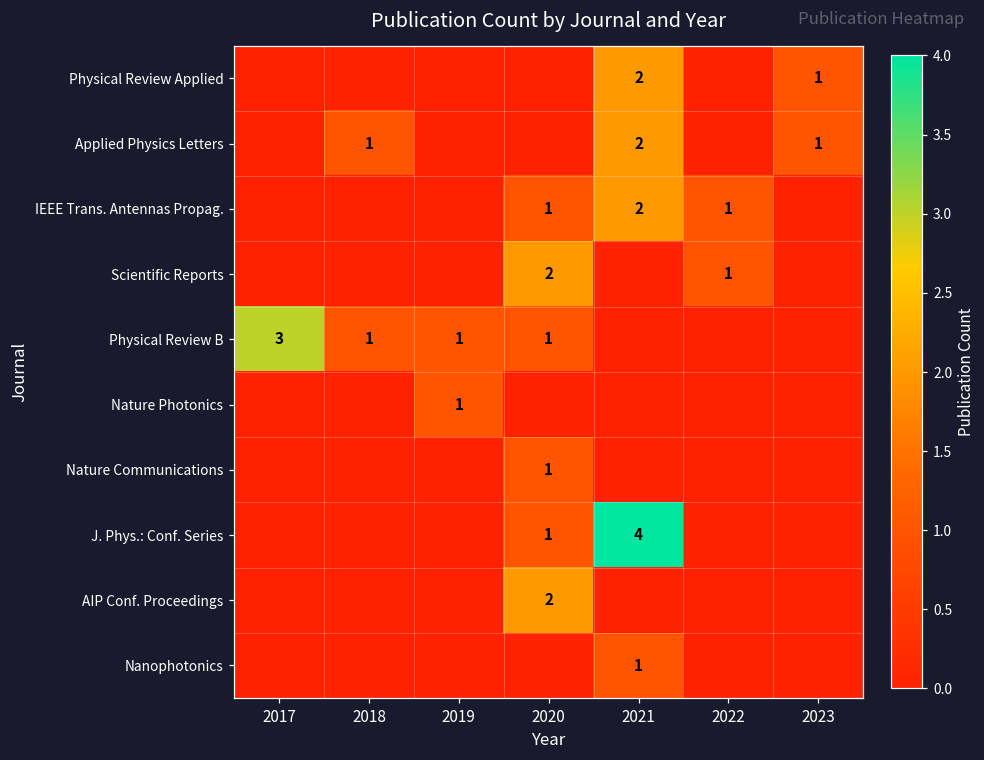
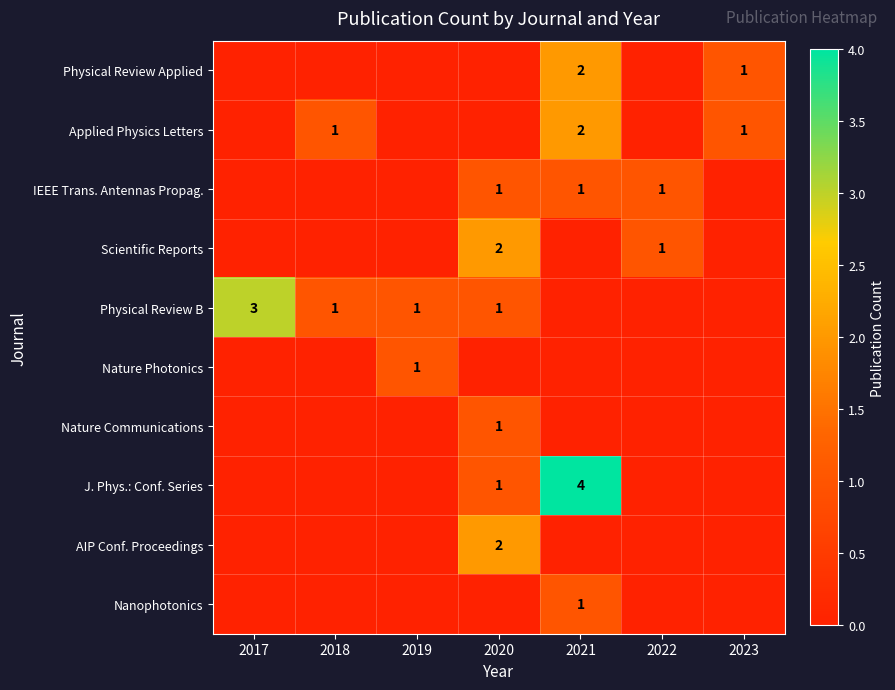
IEEE Trans. Antennas Propag., 2021: 2 -> 1
